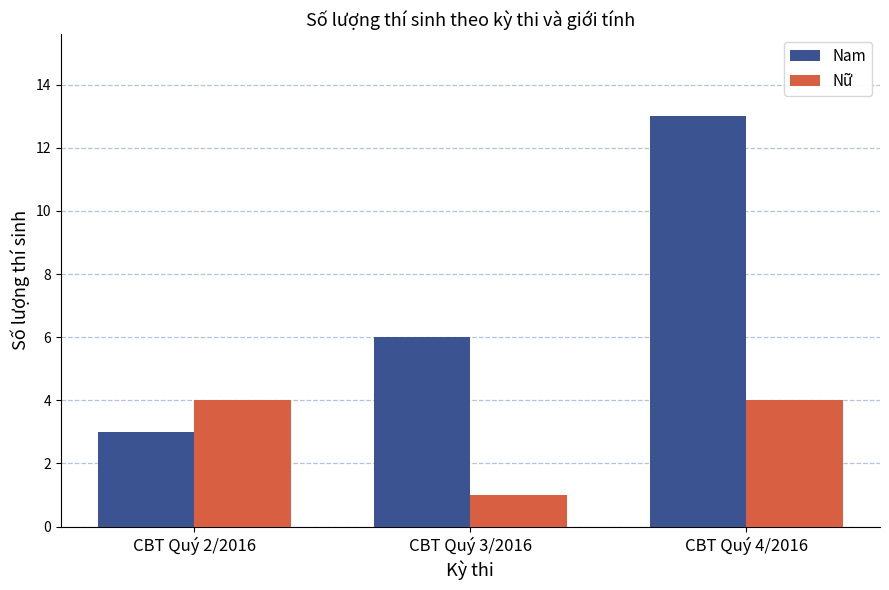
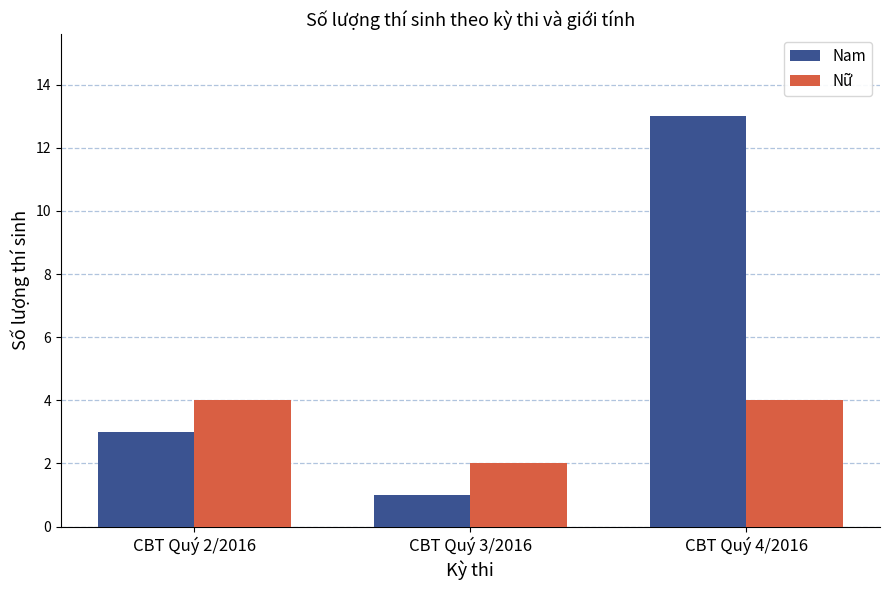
Nam, CBT Quý 3/2016: 6 -> 1
Nữ, CBT Quý 3/2016: 1 -> 2
